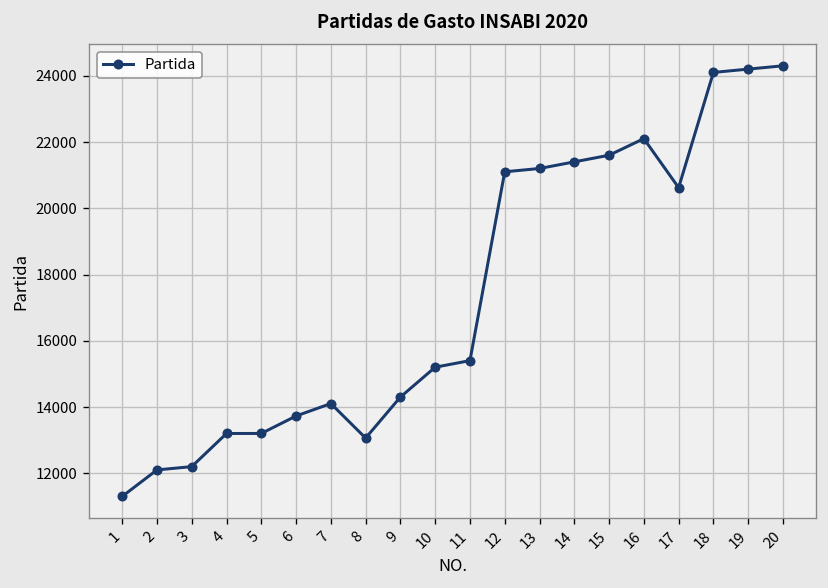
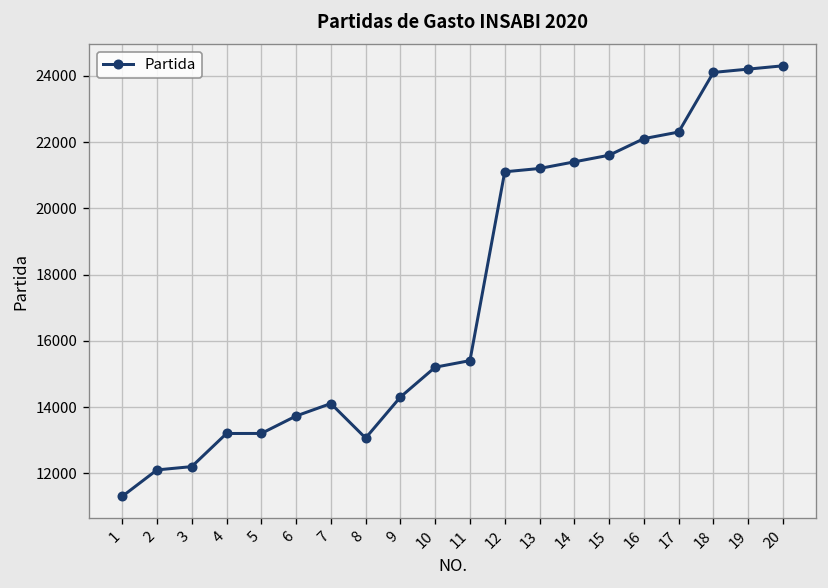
17: 20600 -> 22300
